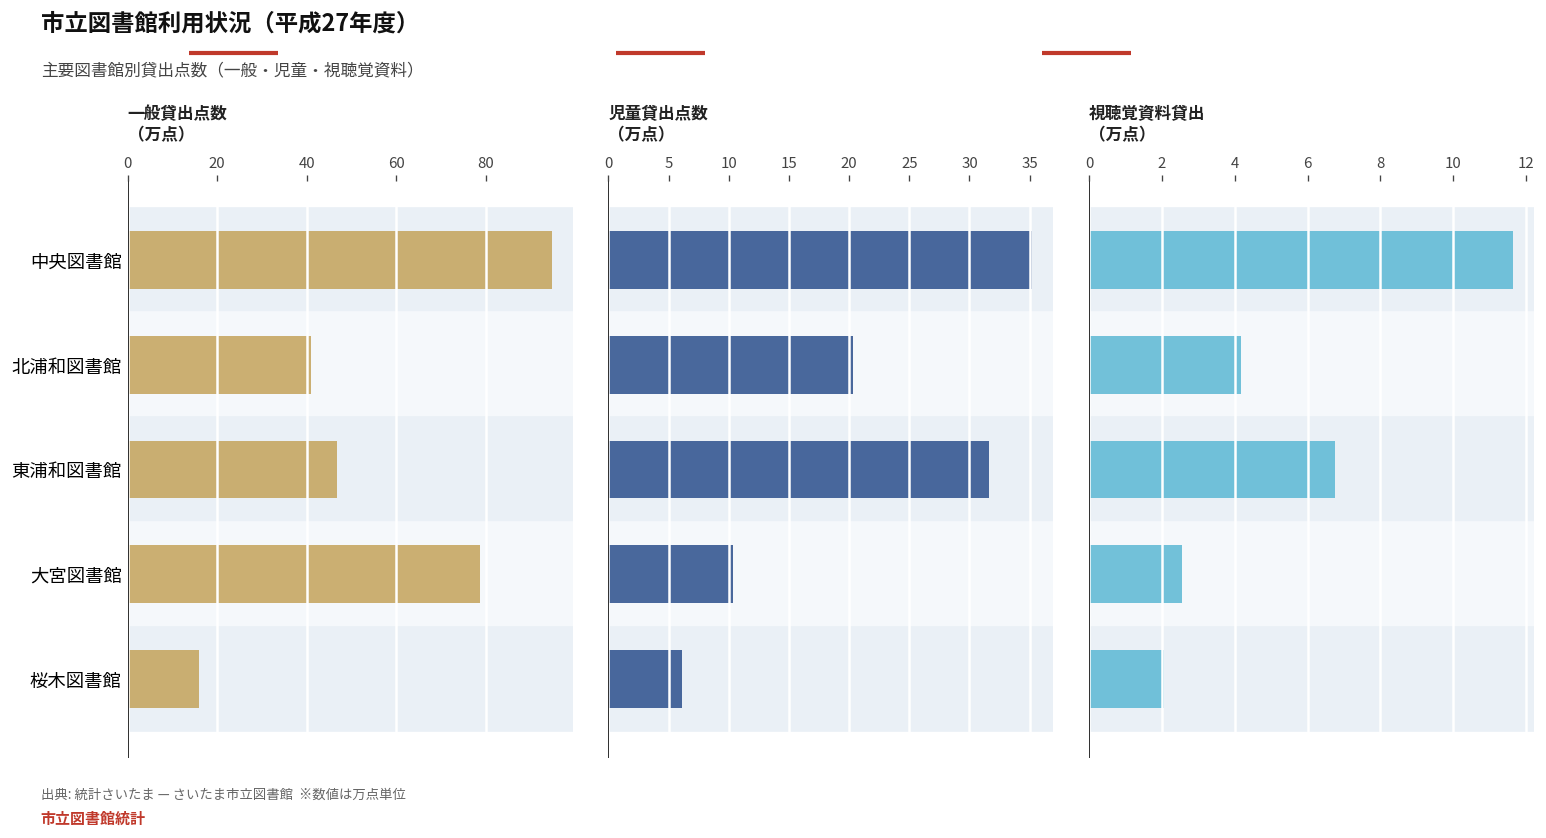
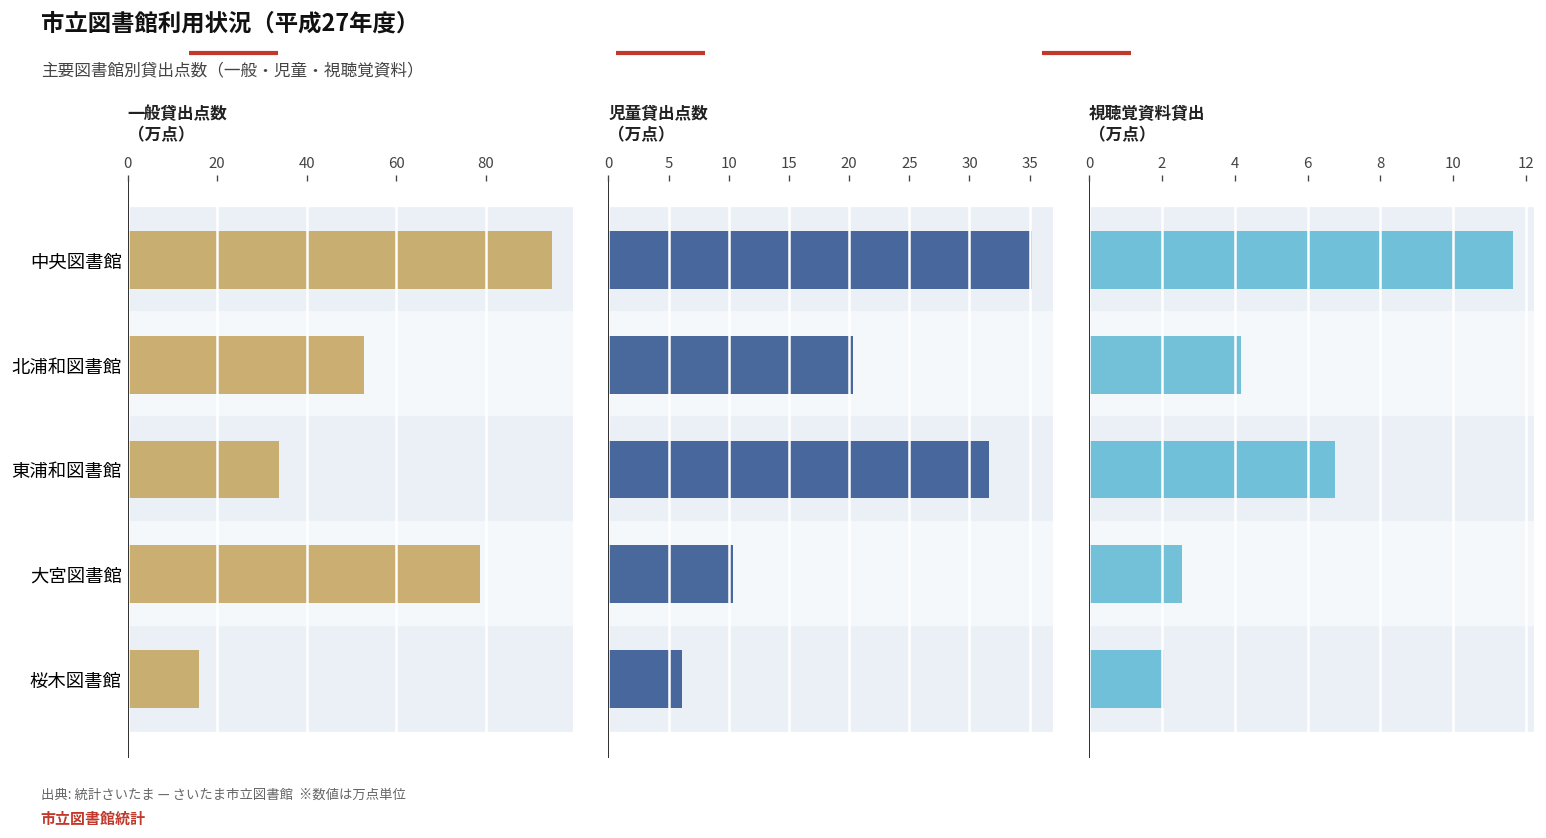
一般貸出点数 （万点）, 北浦和図書館: 41 -> 53
一般貸出点数 （万点）, 東浦和図書館: 47 -> 34
